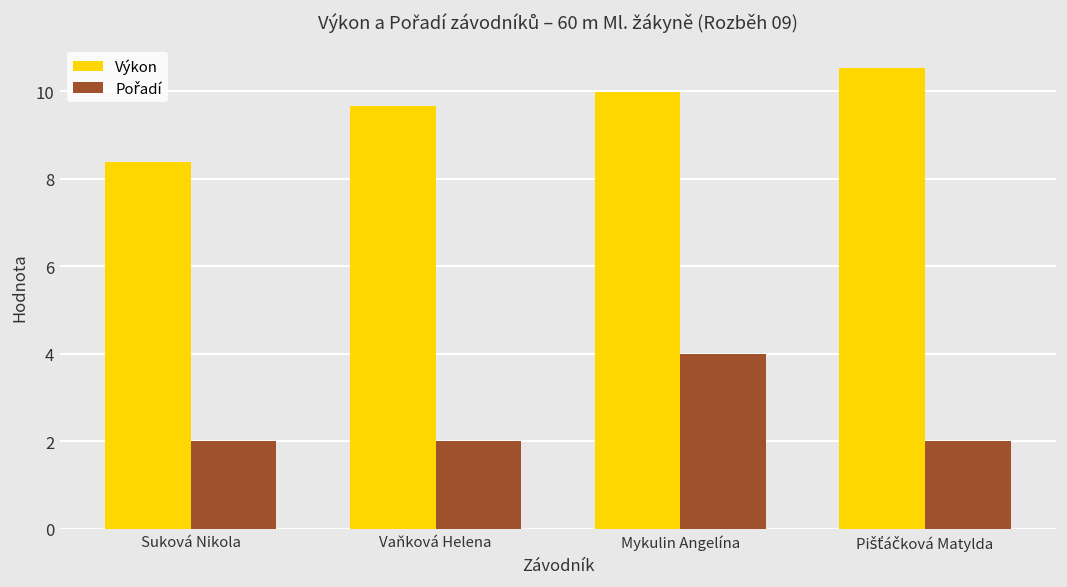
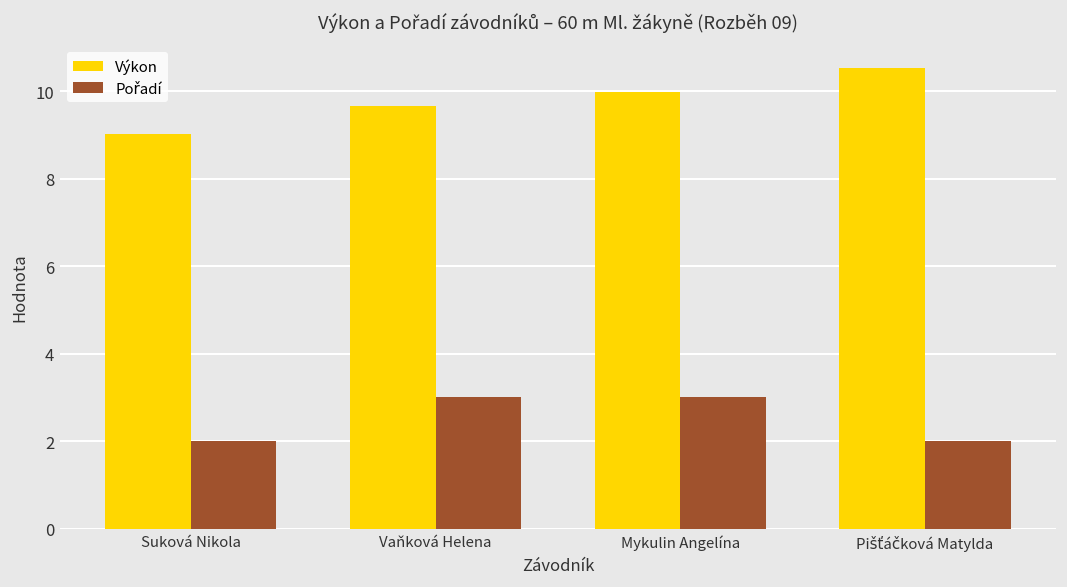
Výkon, Suková Nikola: 8.4 -> 9.0
Pořadí, Vaňková Helena: 2 -> 3
Pořadí, Mykulin Angelína: 4 -> 3
